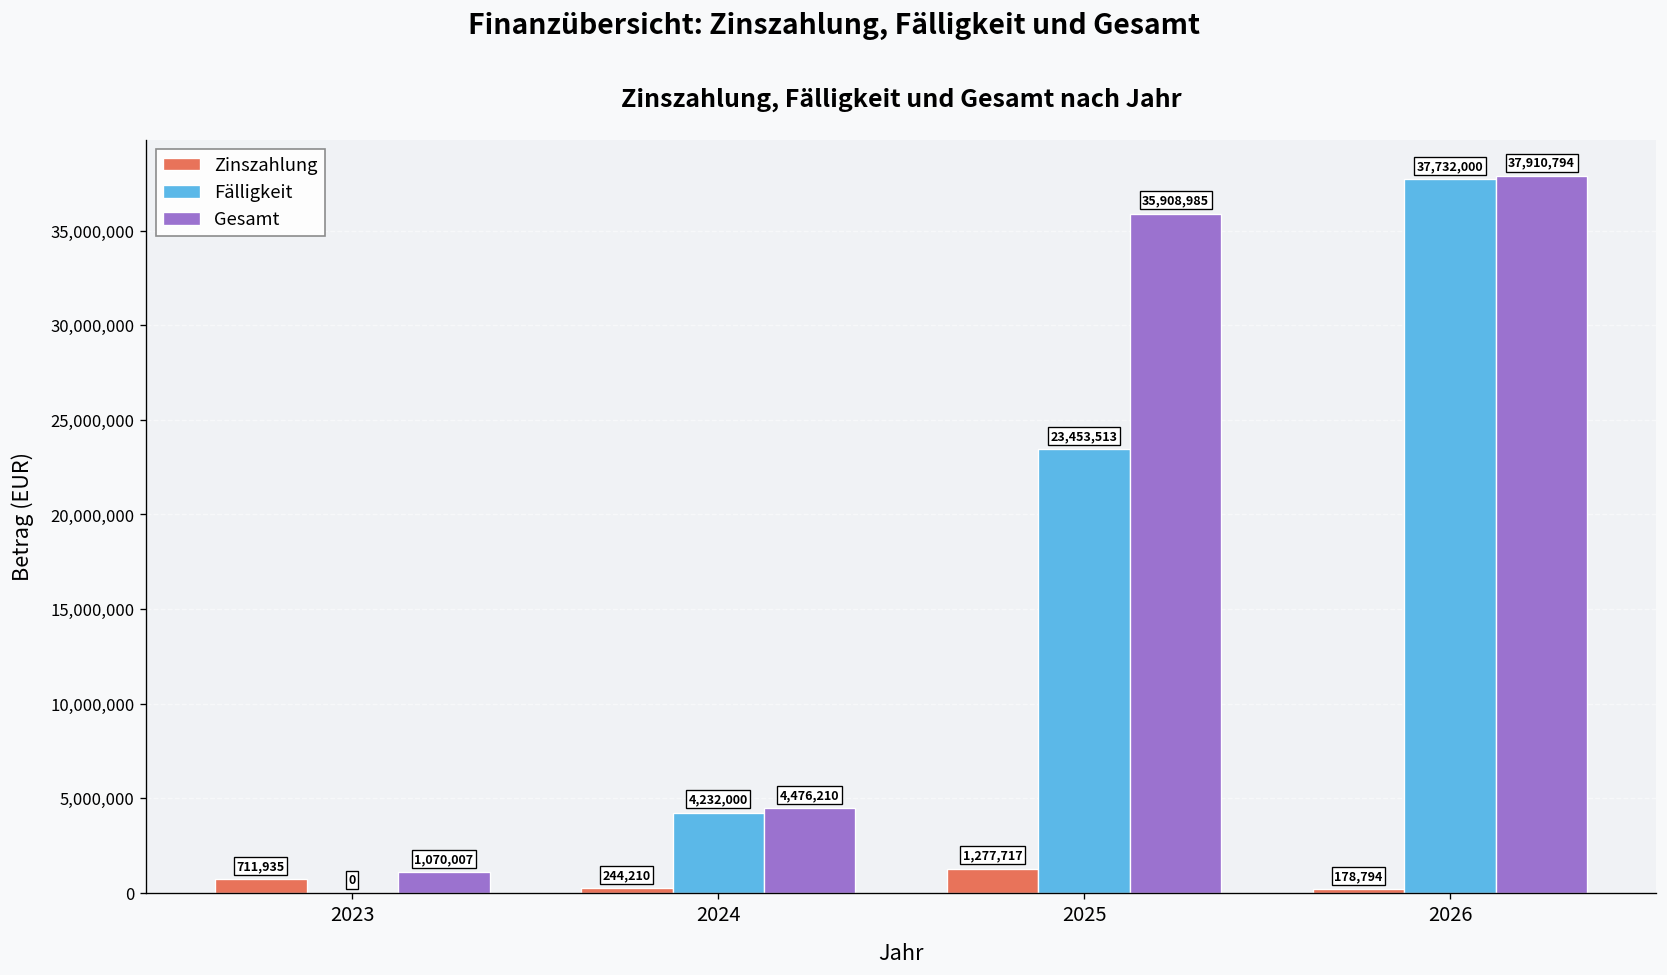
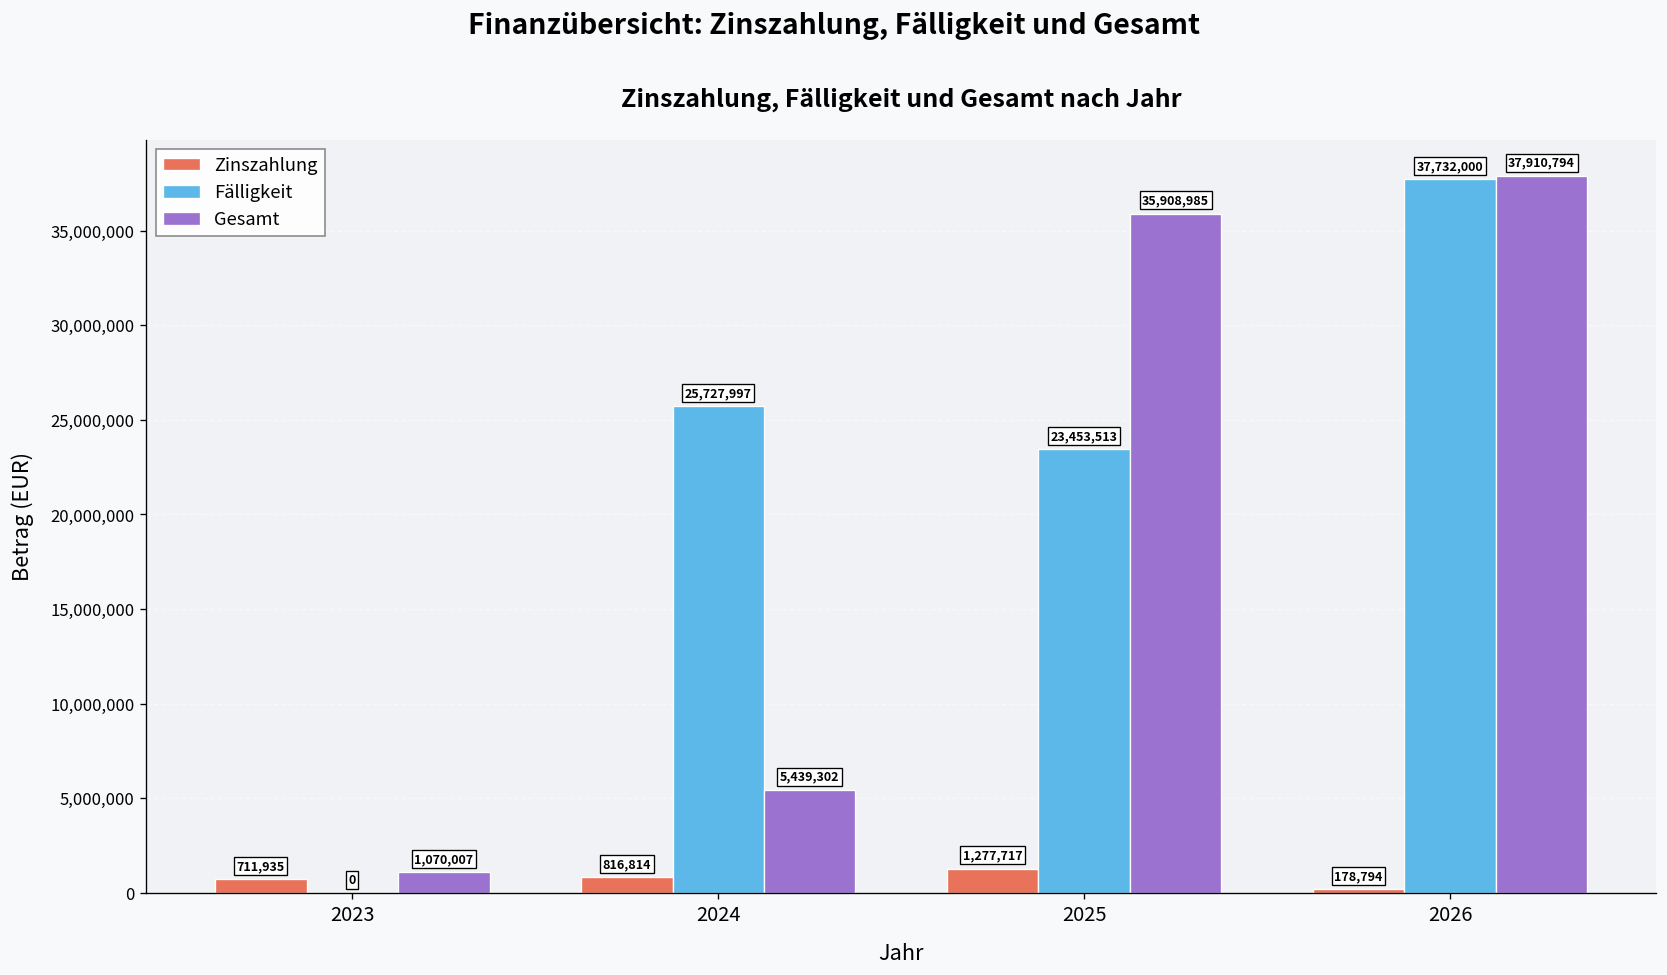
Zinszahlung, 2024: 244,210 -> 816,814
Fälligkeit, 2024: 4,232,000 -> 25,727,997
Gesamt, 2024: 4,476,210 -> 5,439,302
